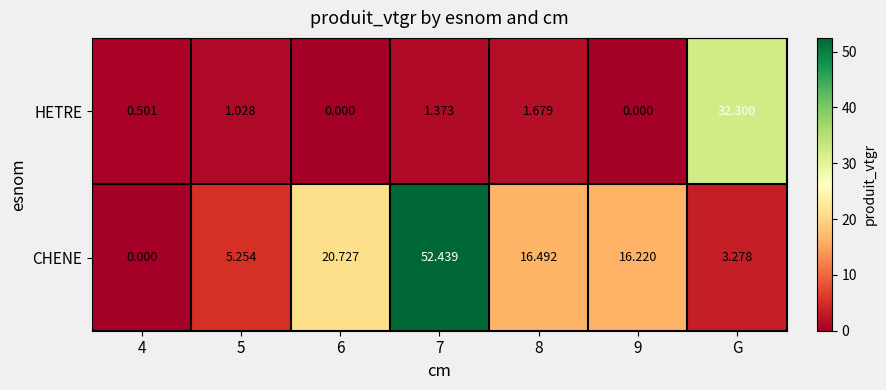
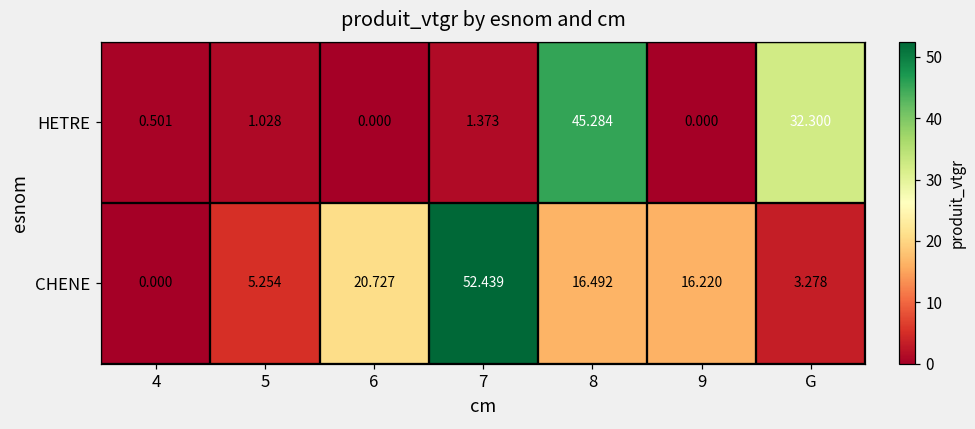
HETRE, 8: 1.679 -> 45.284
